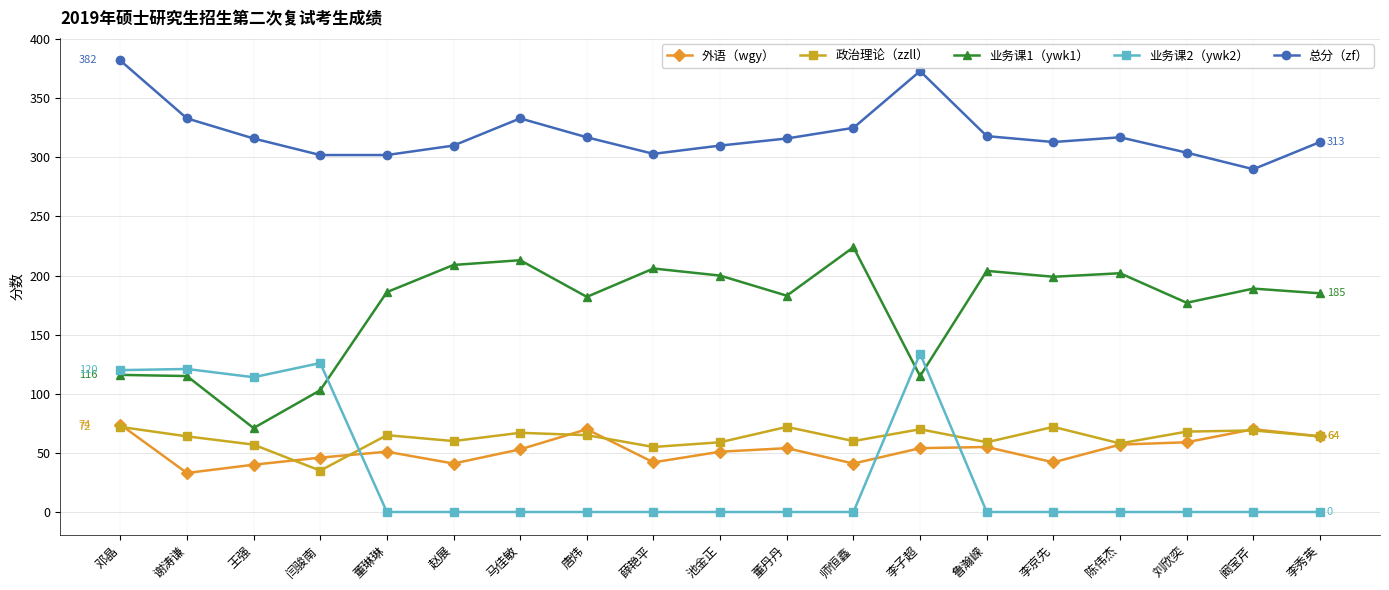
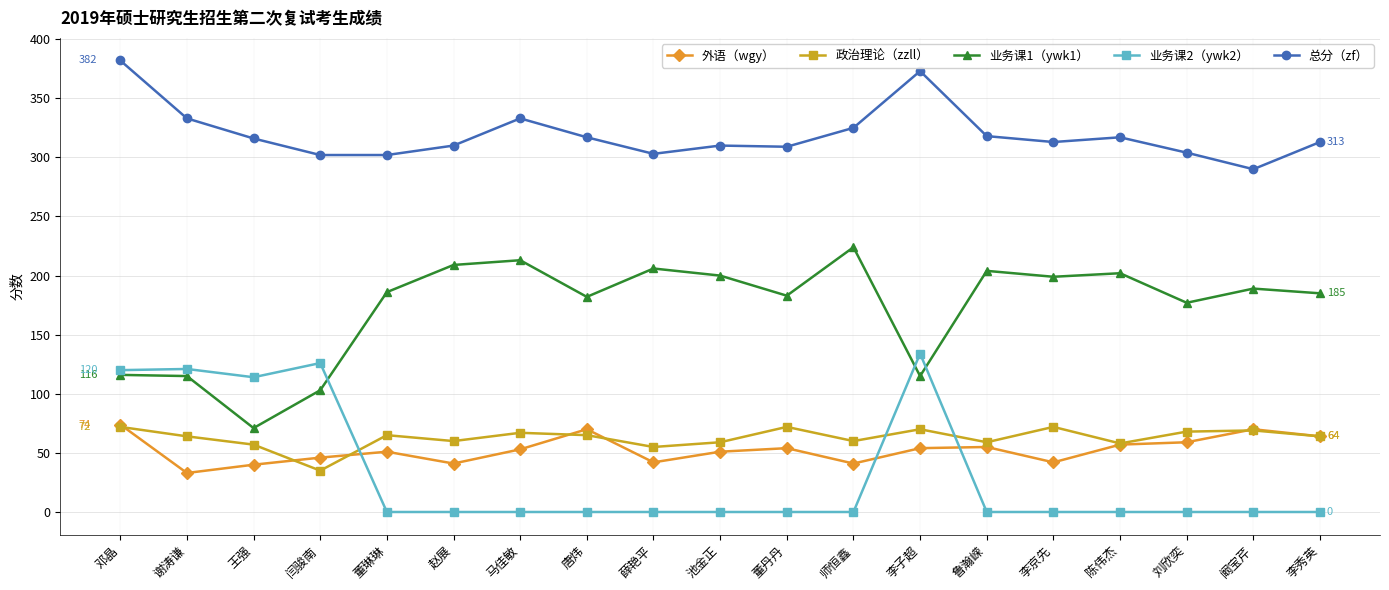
总分（zf）, 董丹丹: 316 -> 309
